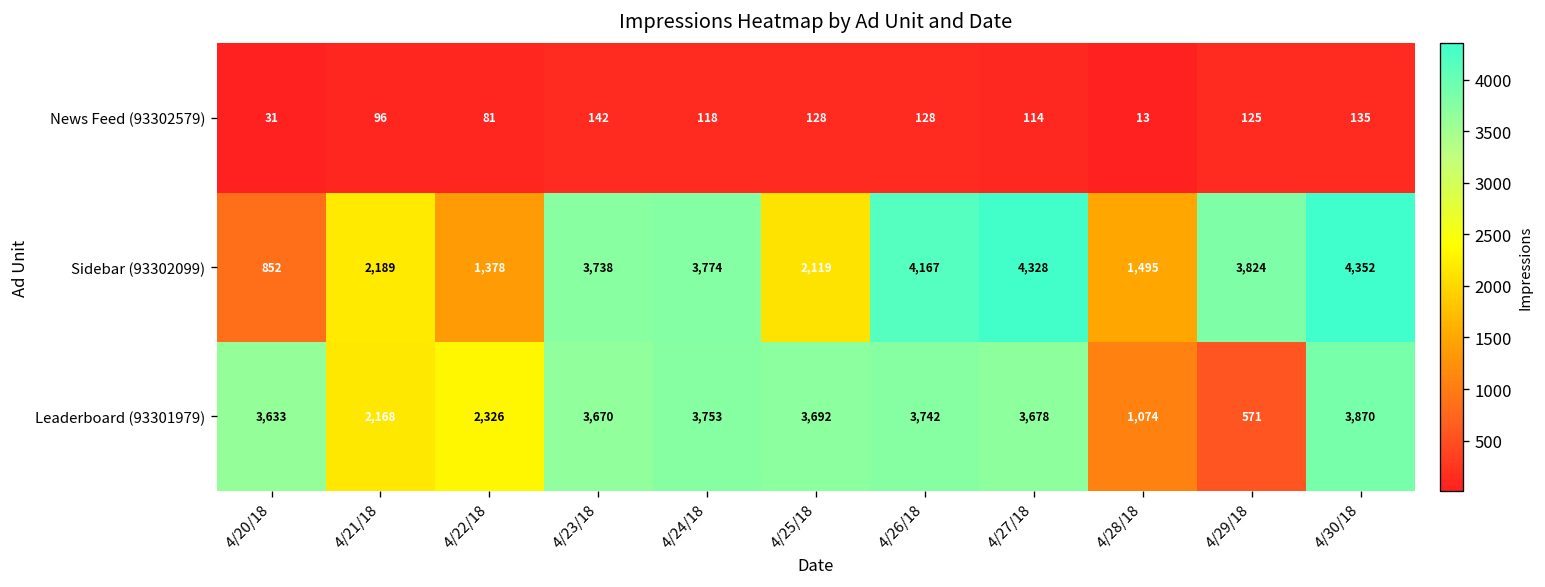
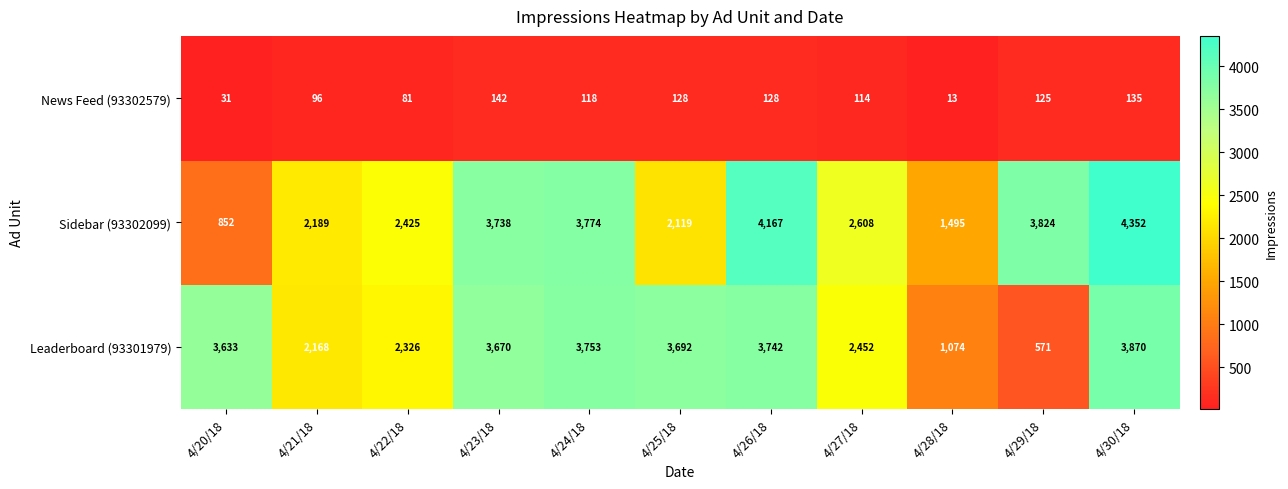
Sidebar (93302099), 4/22/18: 1,378 -> 2,425
Sidebar (93302099), 4/27/18: 4,328 -> 2,608
Leaderboard (93301979), 4/27/18: 3,678 -> 2,452
